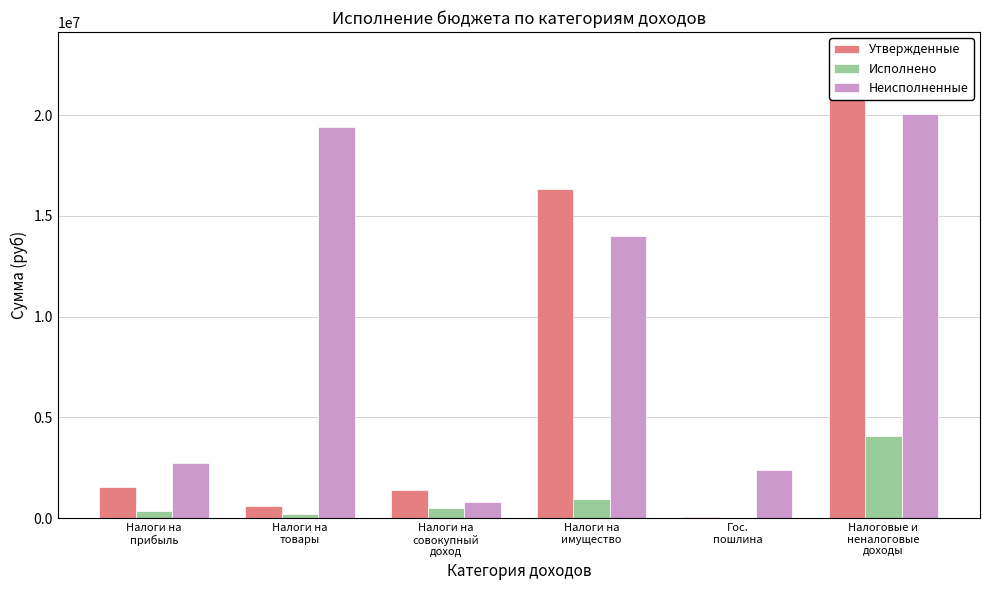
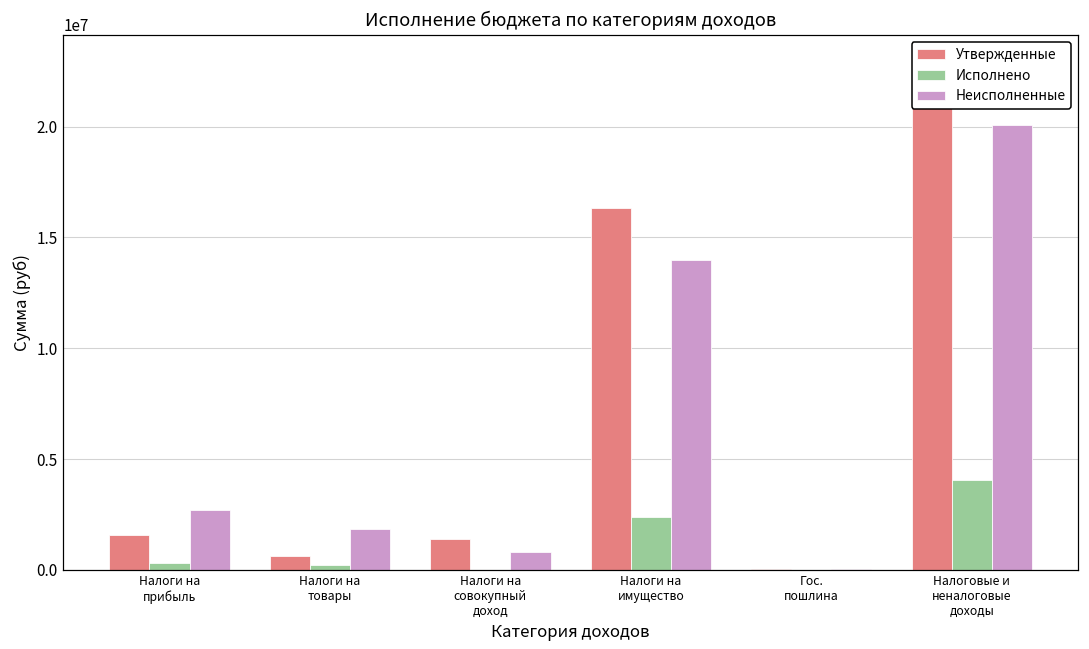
Неисполненные, Налоги на товары: 19400000 -> 1900000
Исполнено, Налоги на совокупный доход: 500000 -> 0
Исполнено, Налоги на имущество: 900000 -> 2400000
Неисполненные, Гос. пошлина: 2400000 -> 0
